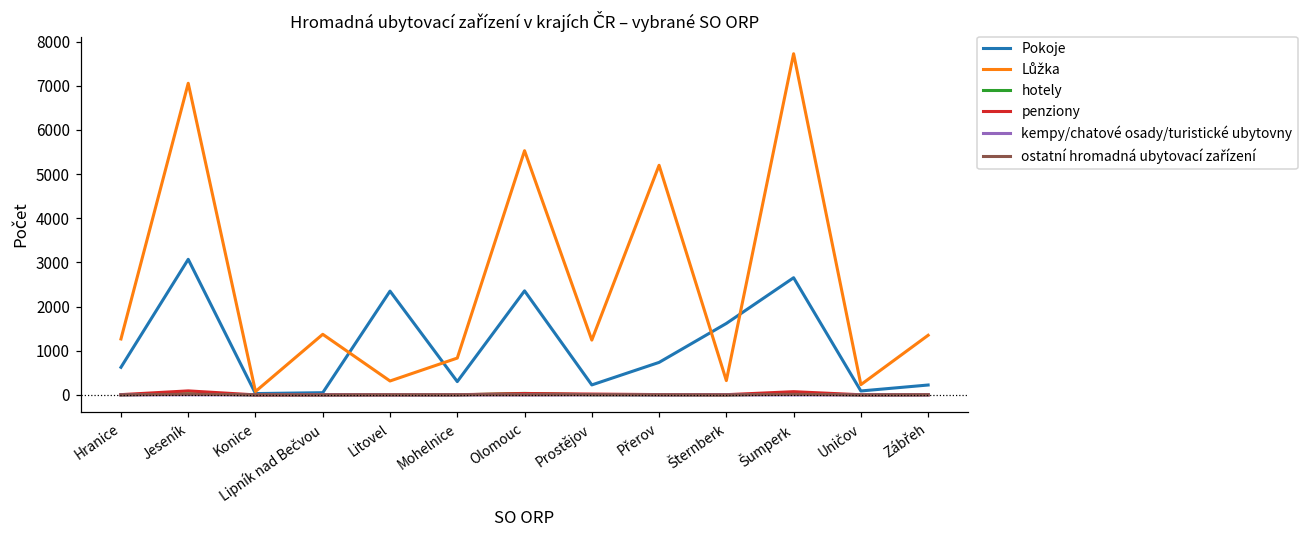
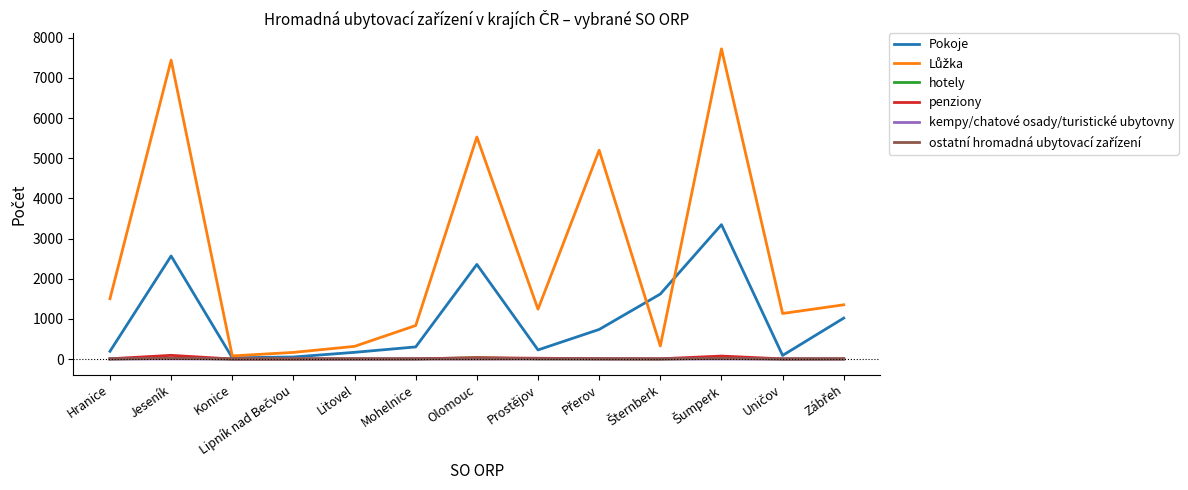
Pokoje, Hranice: 600 -> 200
Lůžka, Hranice: 1300 -> 1500
Pokoje, Jeseník: 3100 -> 2600
Lůžka, Jeseník: 7100 -> 7400
Lůžka, Lipník nad Bečvou: 1400 -> 200
Pokoje, Litovel: 2400 -> 200
Pokoje, Šumperk: 2700 -> 3300
Lůžka, Uničov: 200 -> 1100
Pokoje, Zábřeh: 200 -> 1000
